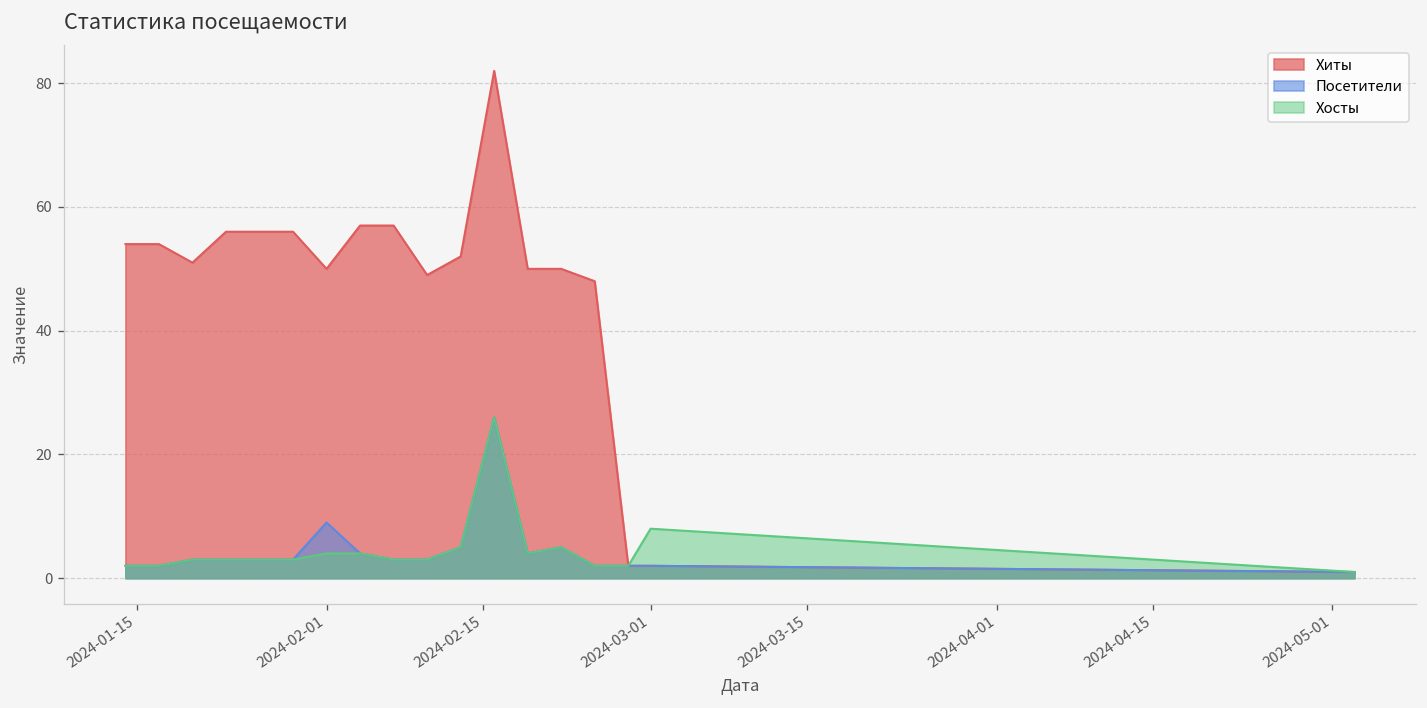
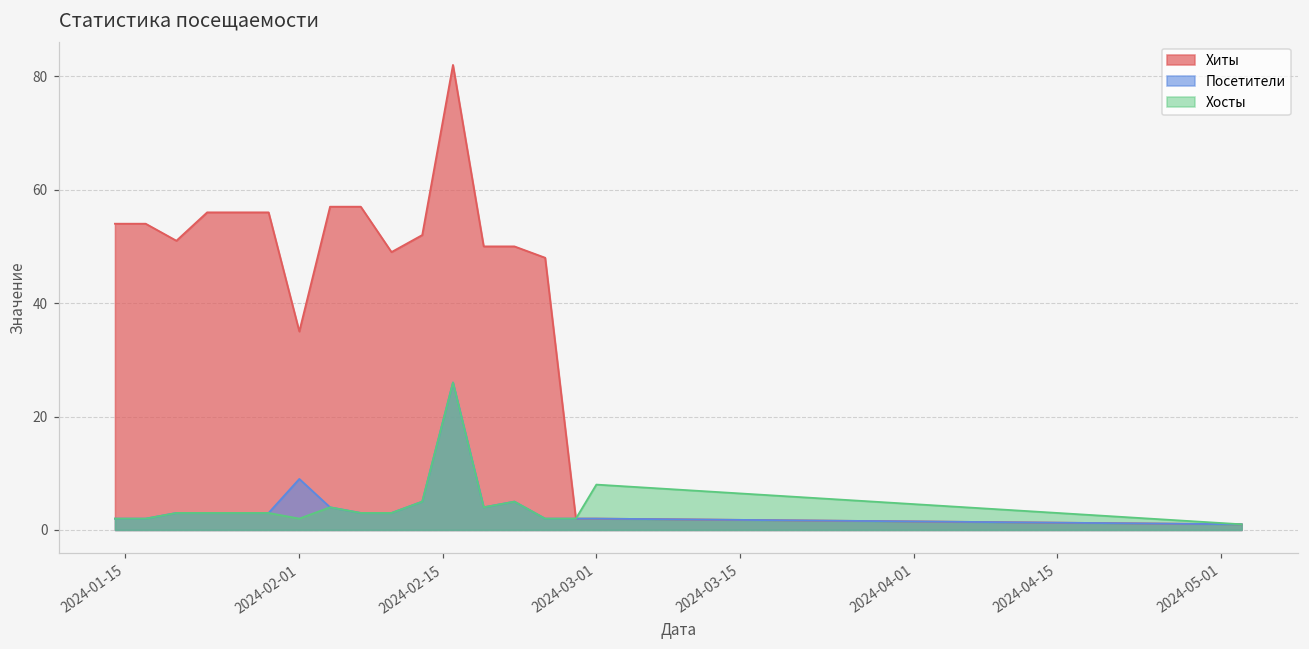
Хиты, 2024-02-01: 50 -> 35
Хосты, 2024-02-01: 4 -> 2
